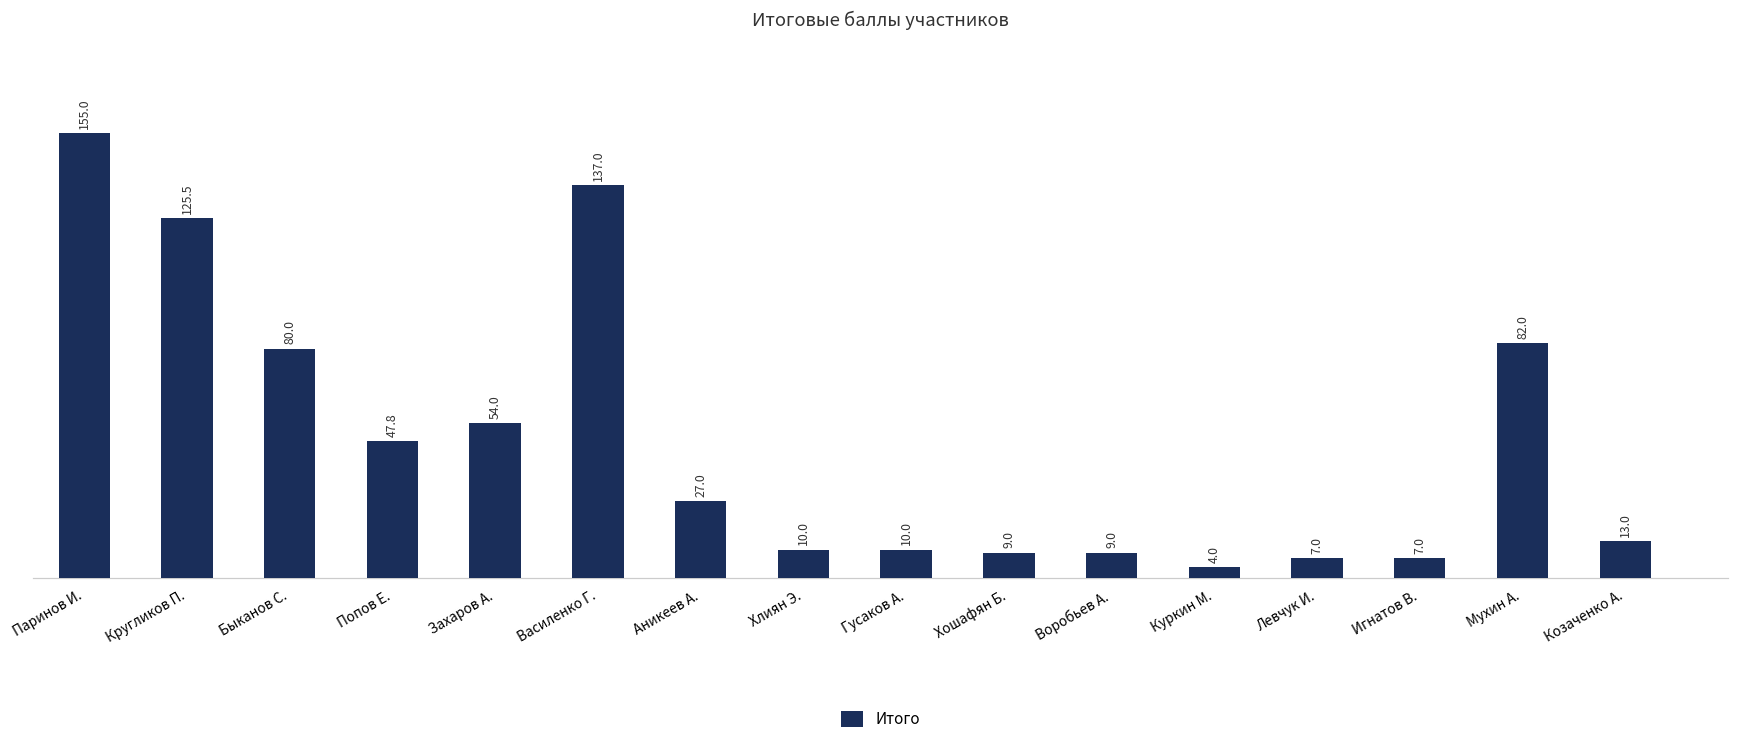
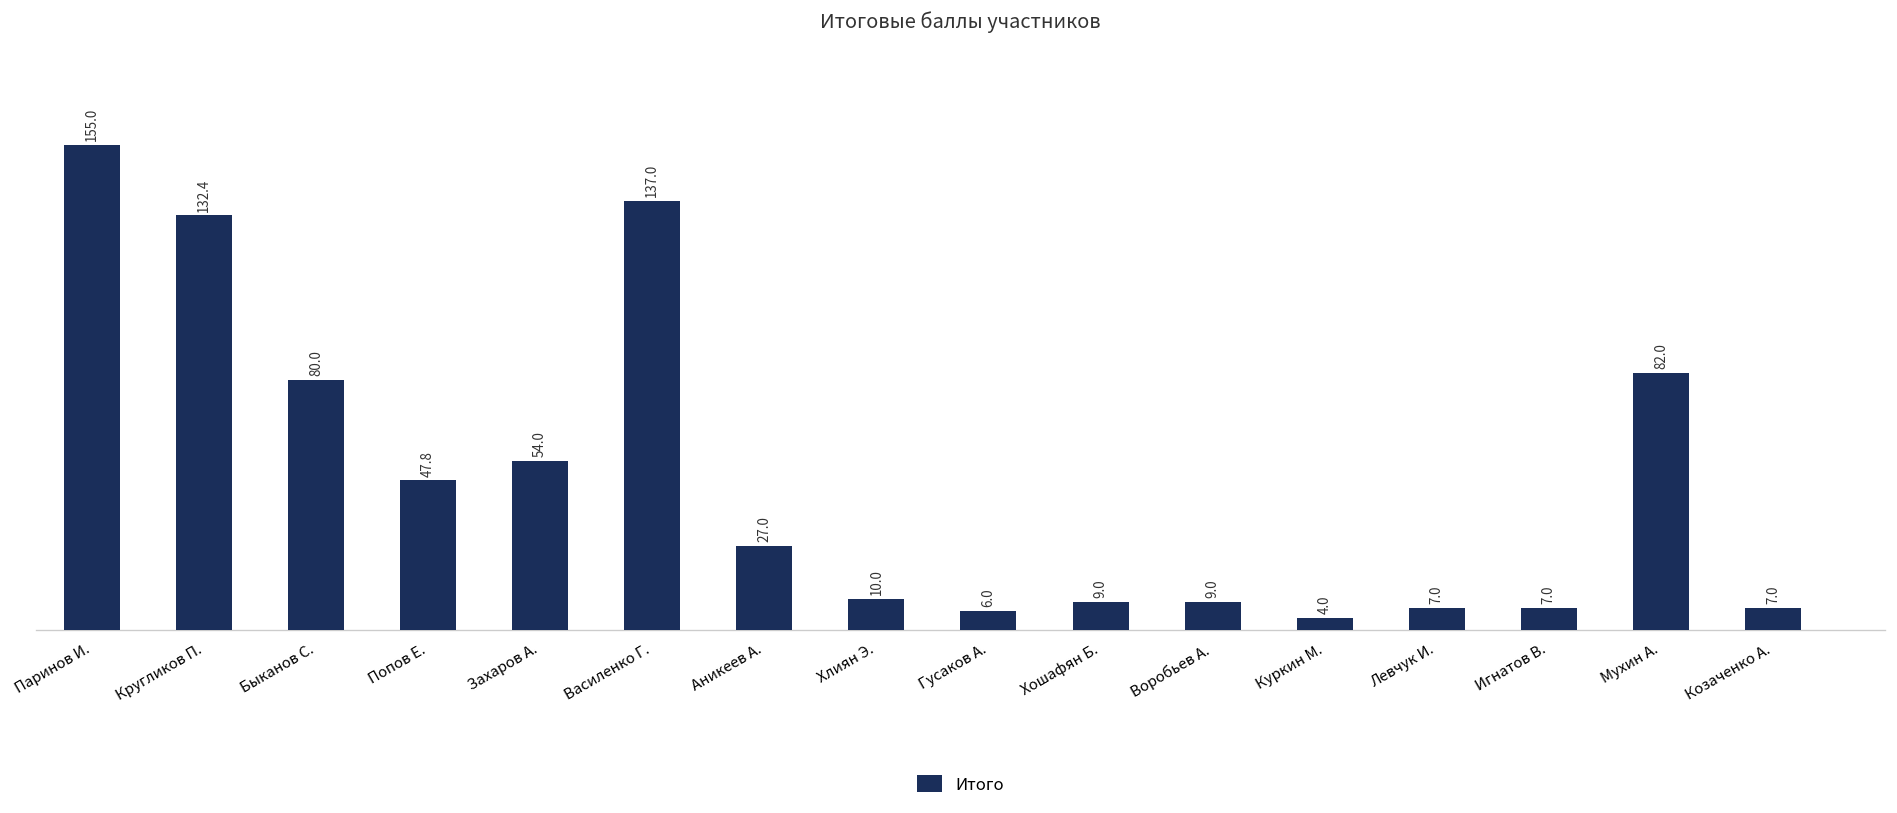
Кругликов П.: 125.5 -> 132.4
Гусаков А.: 10.0 -> 6.0
Козаченко А.: 13.0 -> 7.0
